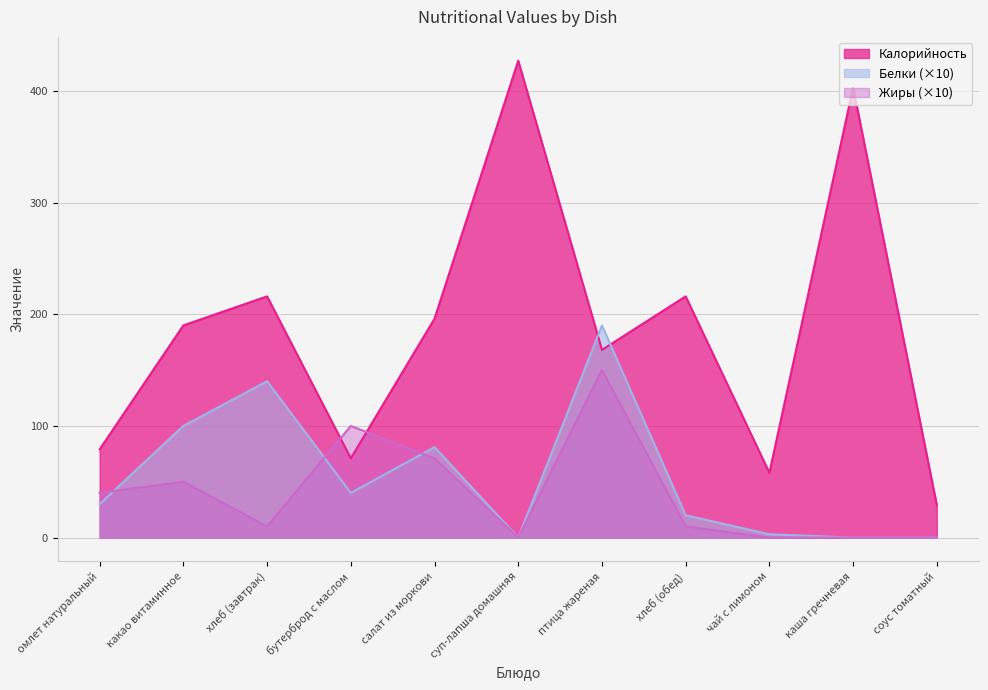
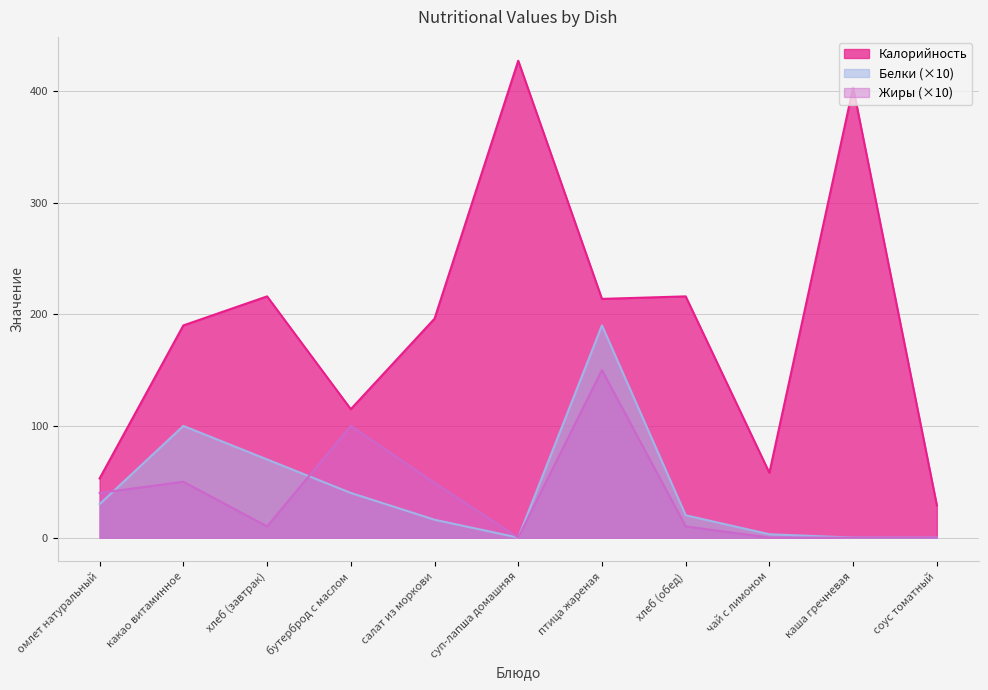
Калорийность, омлет натуральный: 79 -> 53
Белки (×10), хлеб (завтрак): 140 -> 70
Калорийность, бутерброд с маслом: 71 -> 115
Белки (×10), салат из моркови: 81 -> 16
Жиры (×10), салат из моркови: 71 -> 49
Калорийность, птица жареная: 168 -> 214
